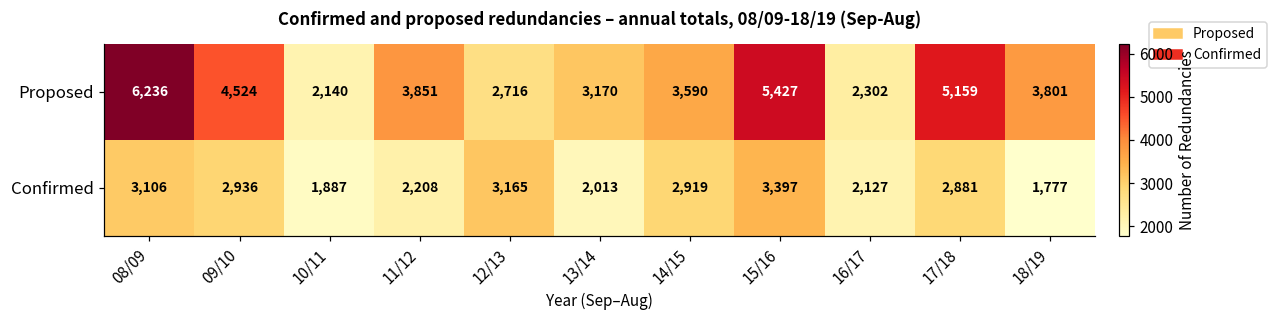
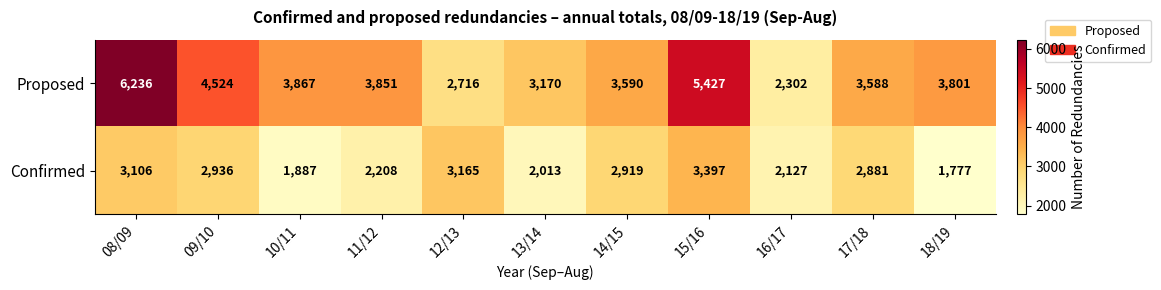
Proposed, 10/11: 2,140 -> 3,867
Proposed, 17/18: 5,159 -> 3,588
